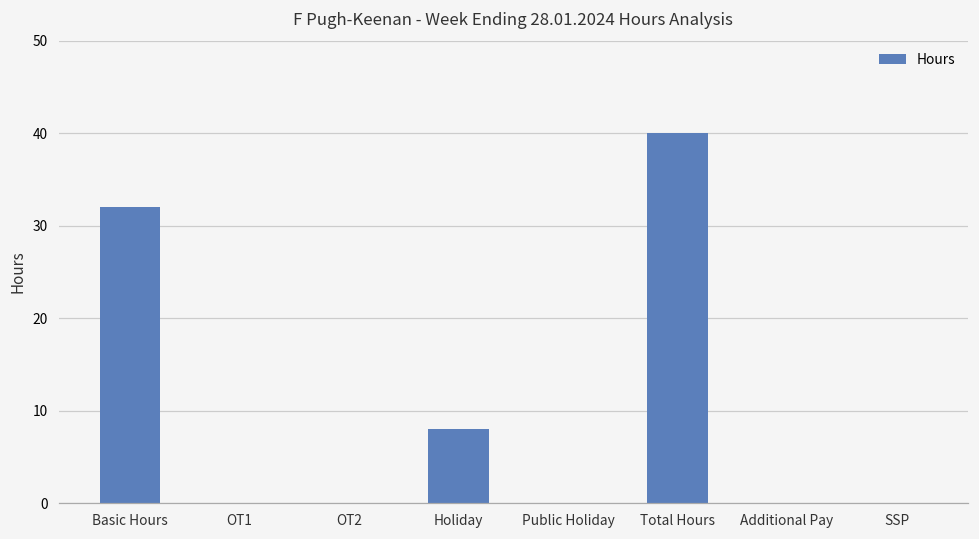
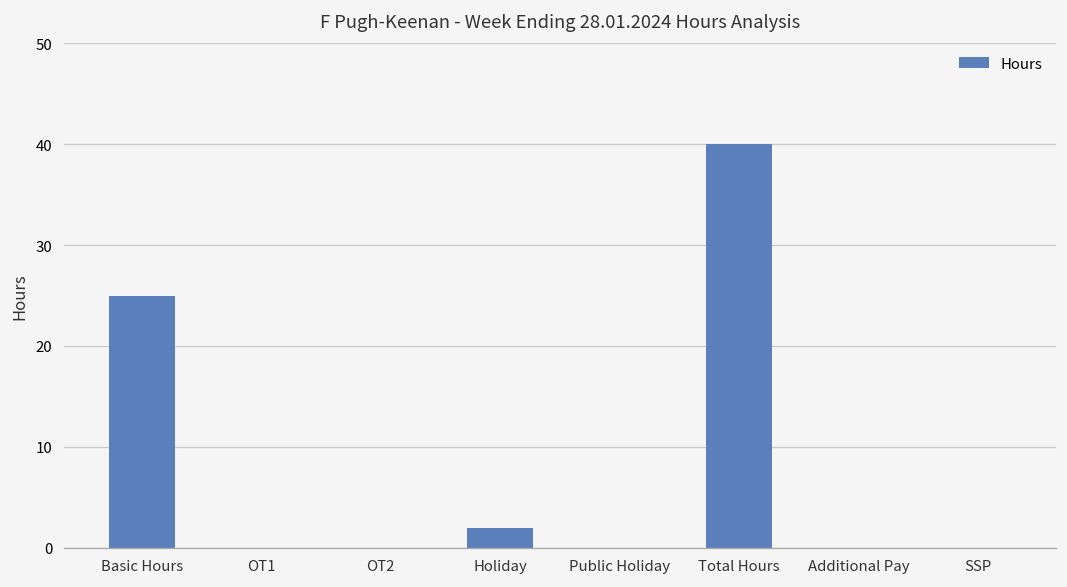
Basic Hours: 32 -> 25
Holiday: 8 -> 2
